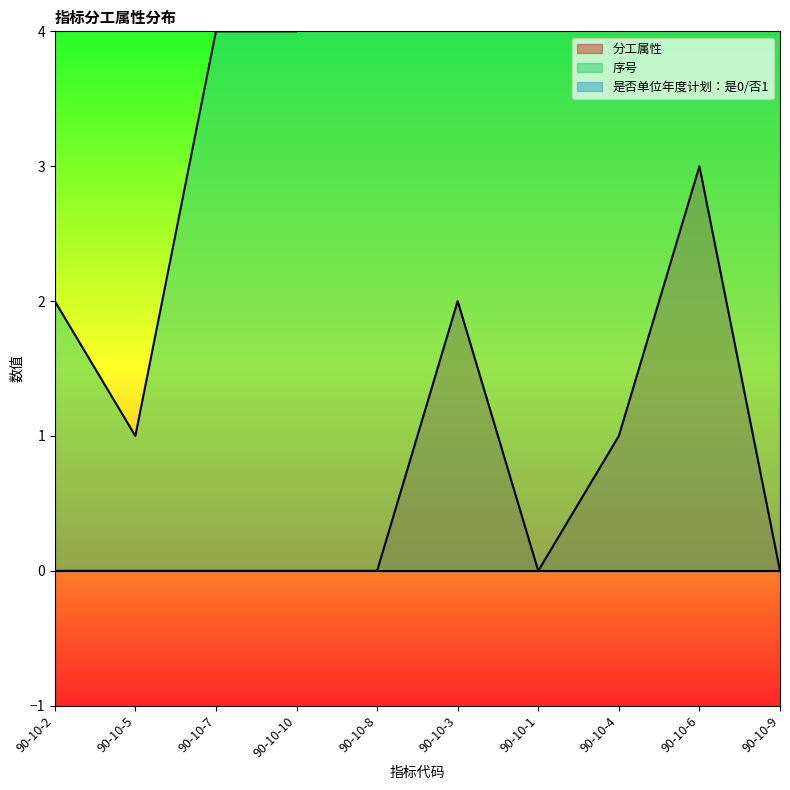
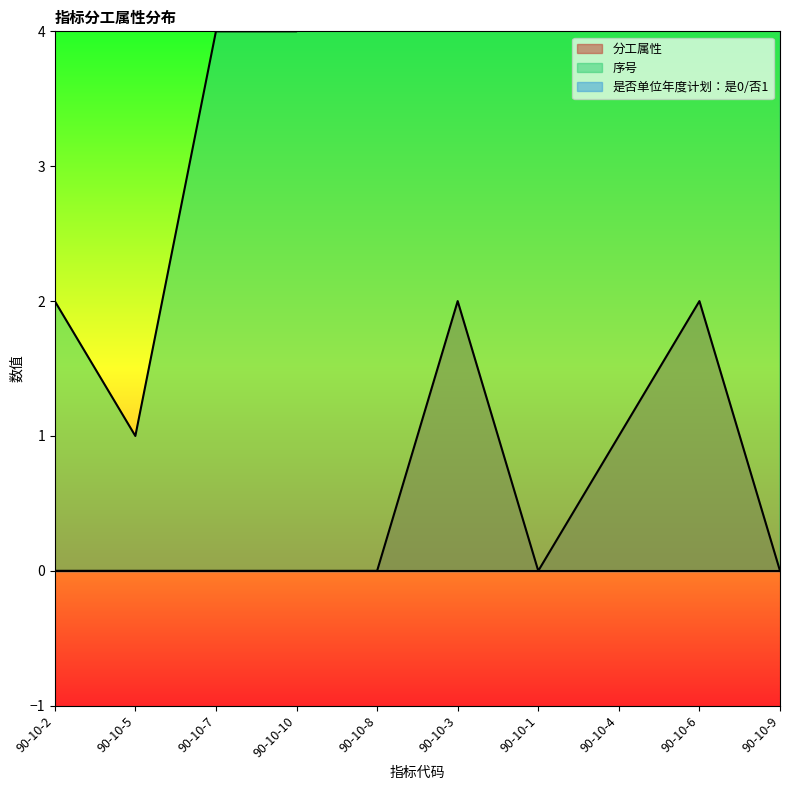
分工属性, 90-10-6: 3 -> 2
